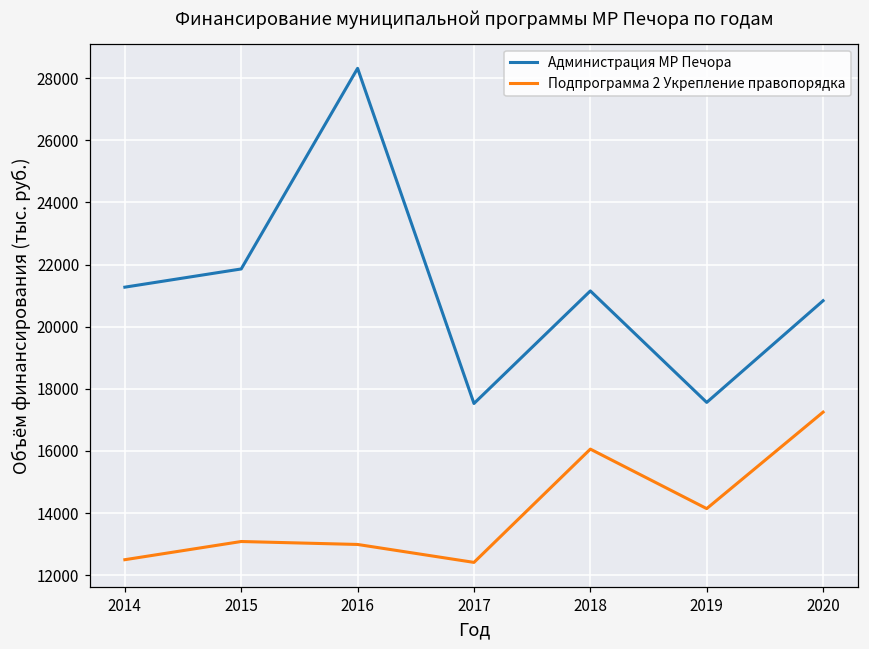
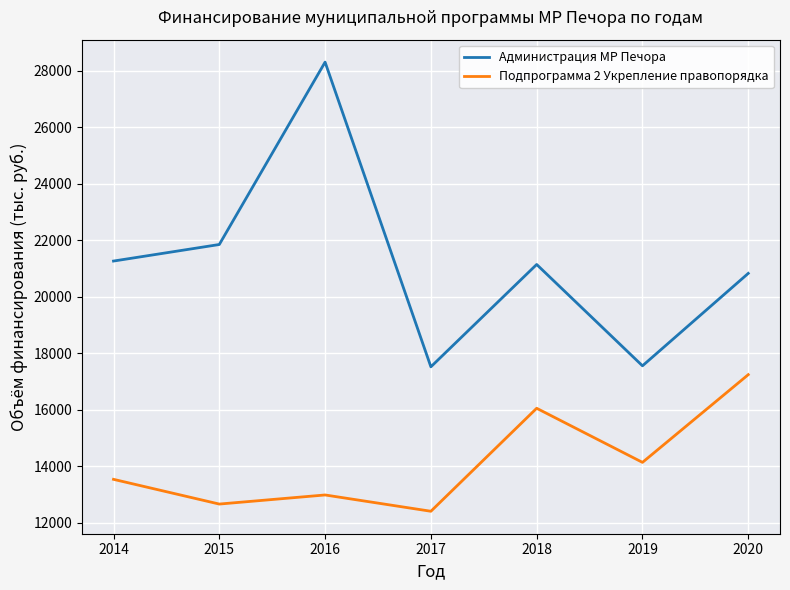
Подпрограмма 2 Укрепление правопорядка, 2014: 12500 -> 13500
Подпрограмма 2 Укрепление правопорядка, 2015: 13100 -> 12700
